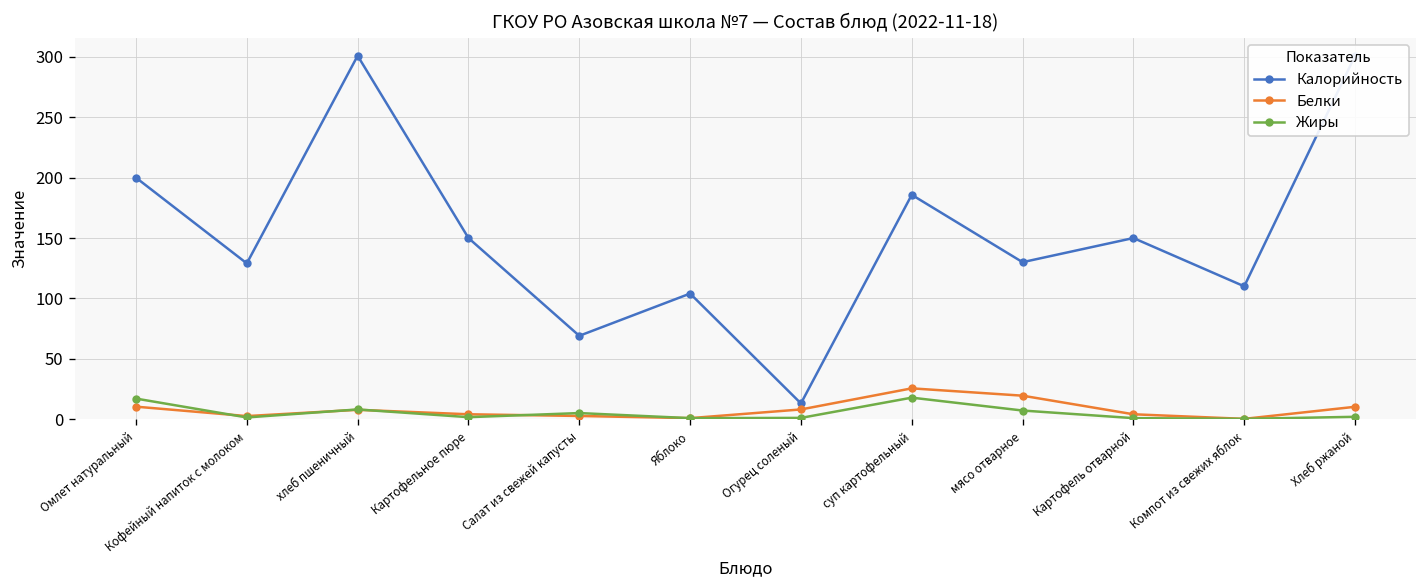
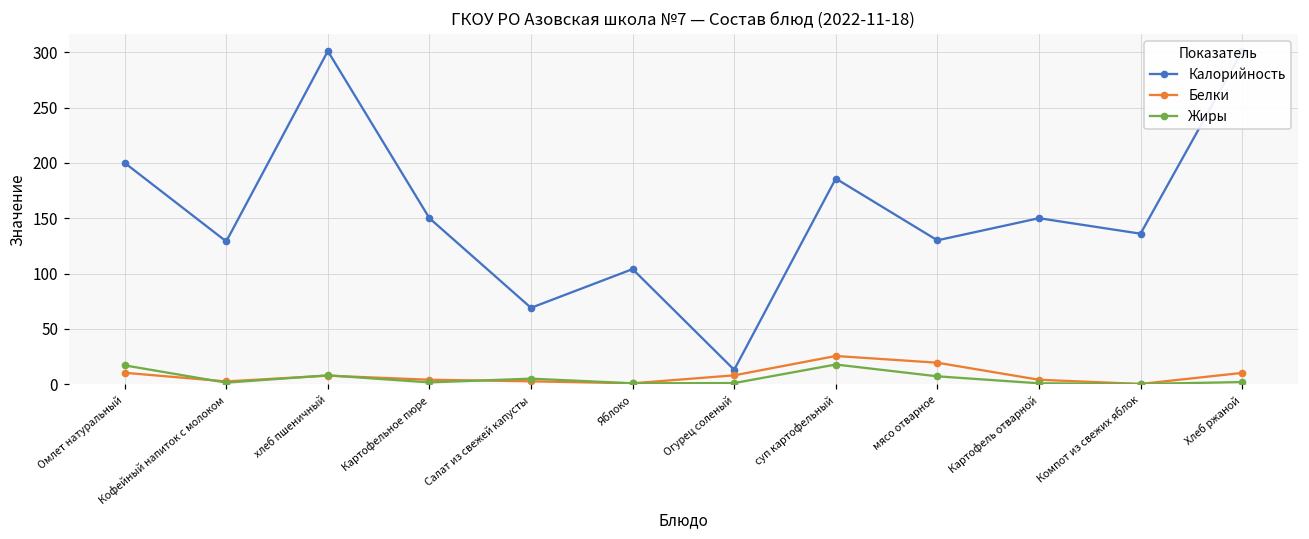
Калорийность, Компот из свежих яблок: 110 -> 136
